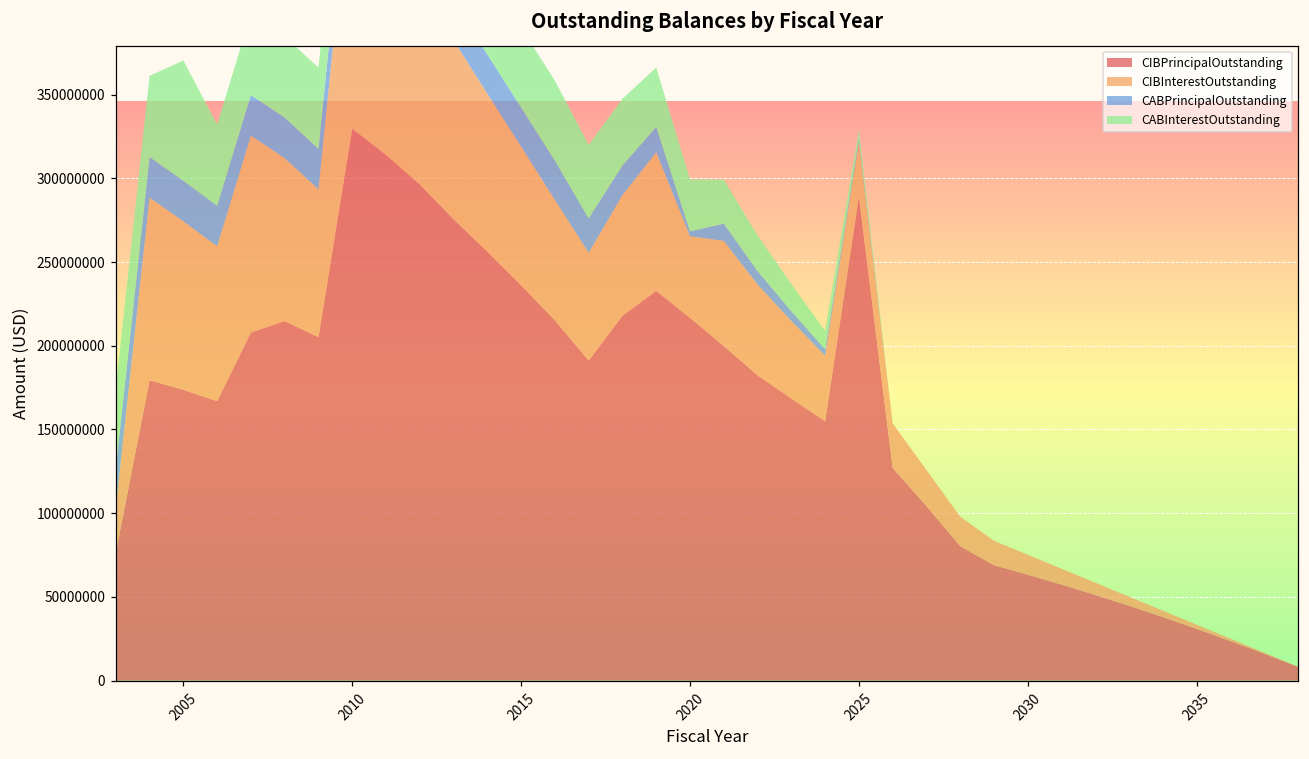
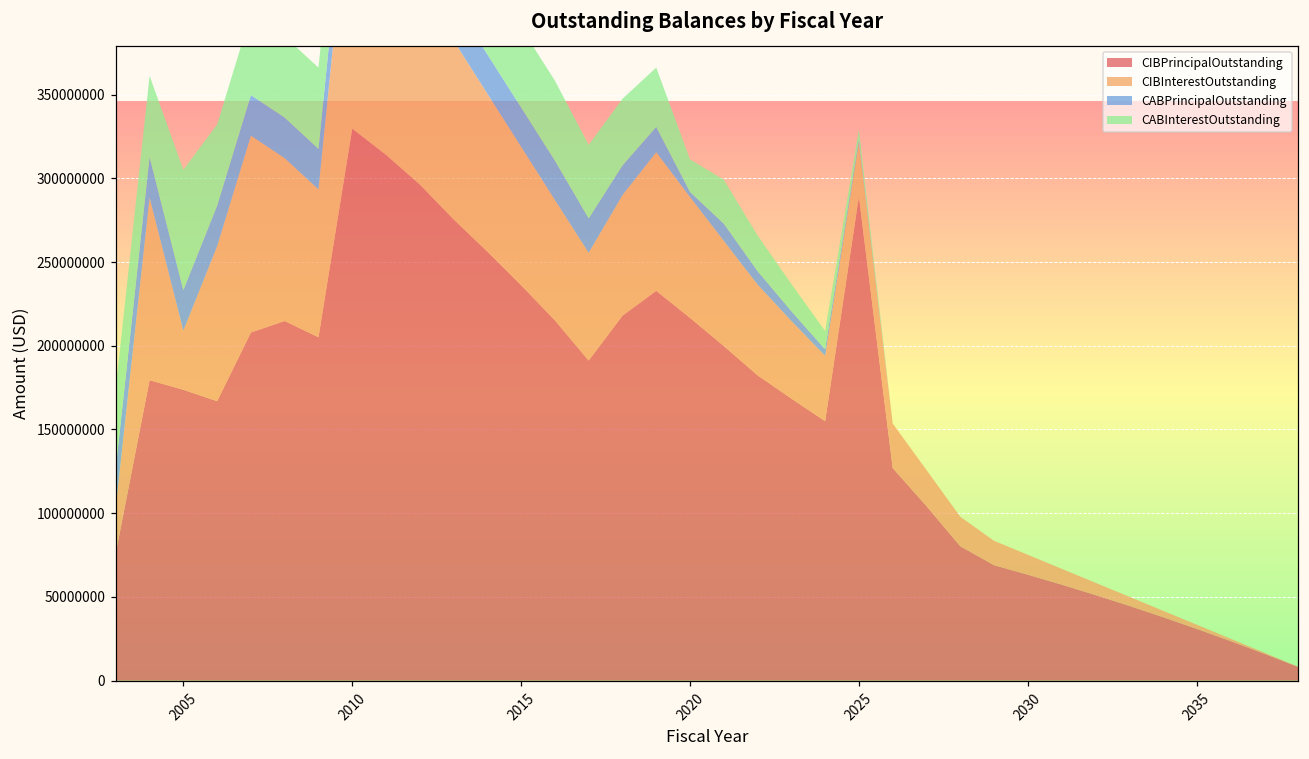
CIBInterestOutstanding, 2005: 101000000 -> 35000000
CIBInterestOutstanding, 2020: 49000000 -> 72000000
CABInterestOutstanding, 2020: 31000000 -> 19000000
